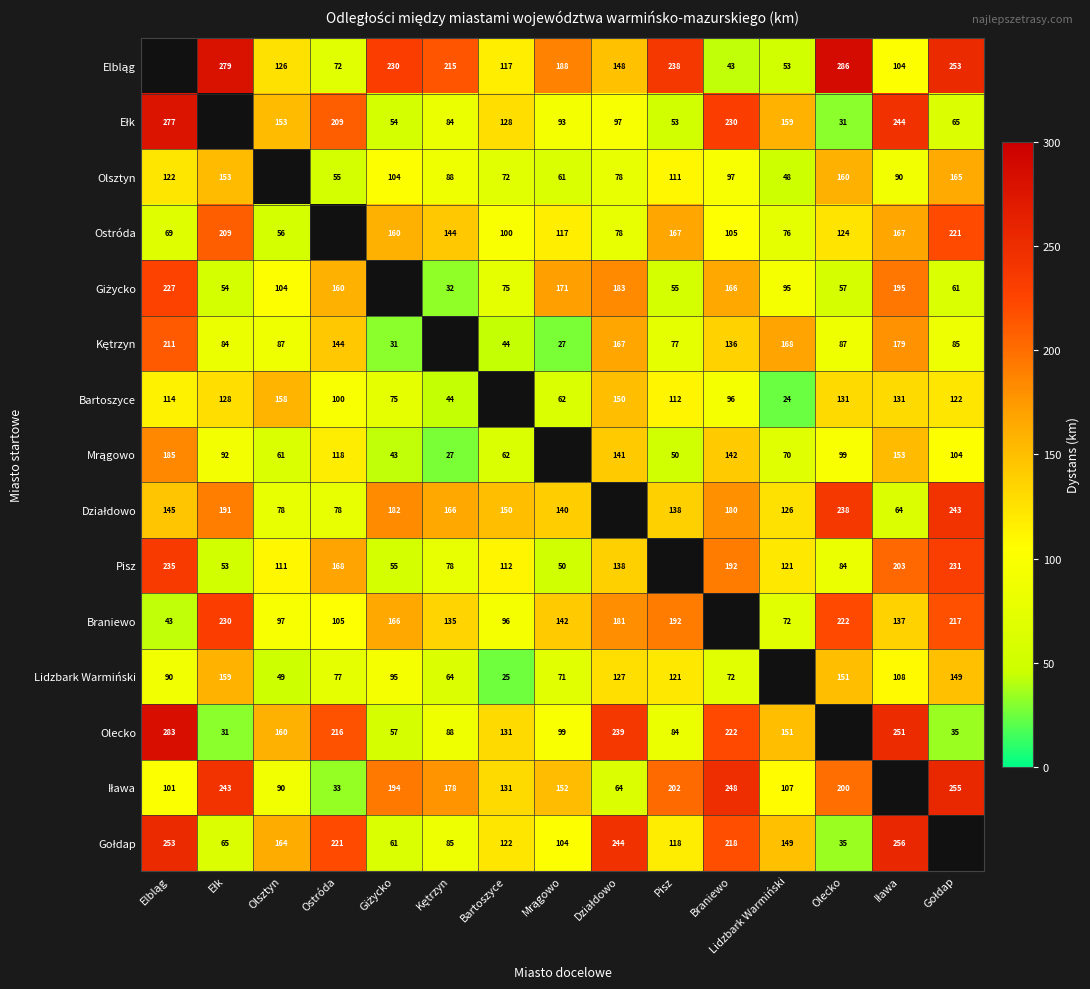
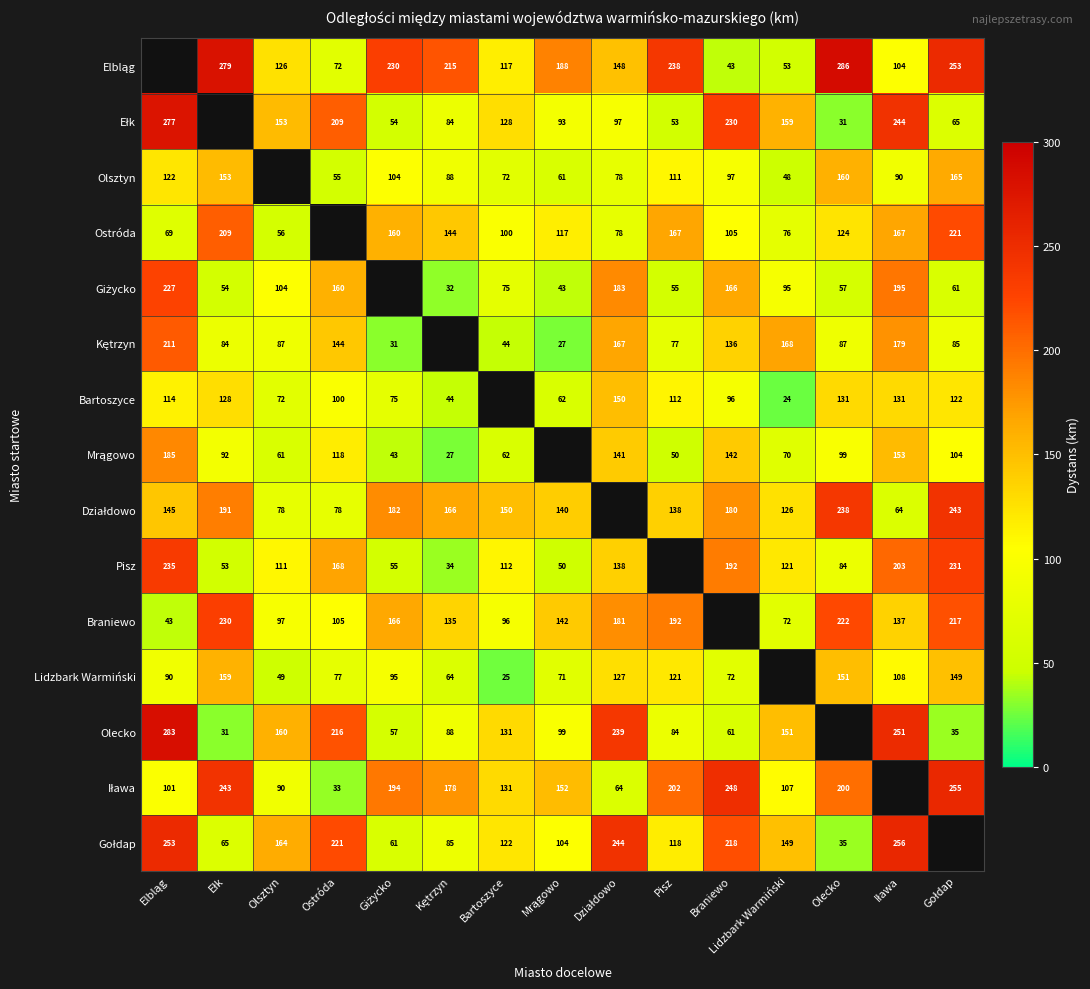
Giżycko, Mrągowo: 171 -> 43
Bartoszyce, Olsztyn: 158 -> 72
Pisz, Kętrzyn: 78 -> 34
Olecko, Braniewo: 222 -> 61
